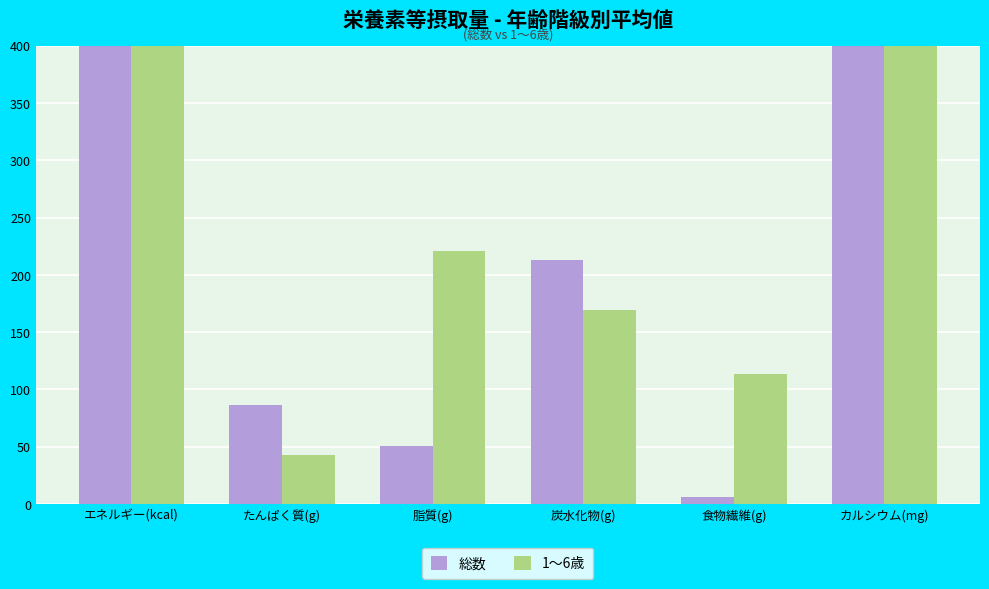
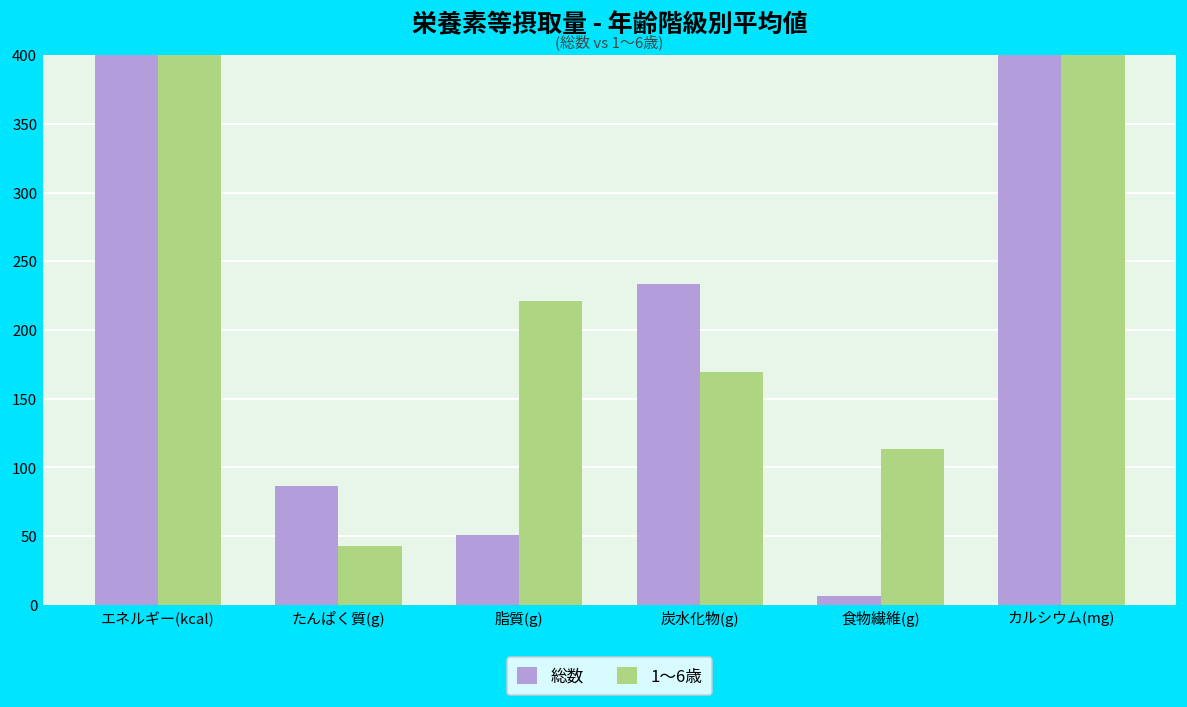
総数, 炭水化物(g): 213 -> 233
